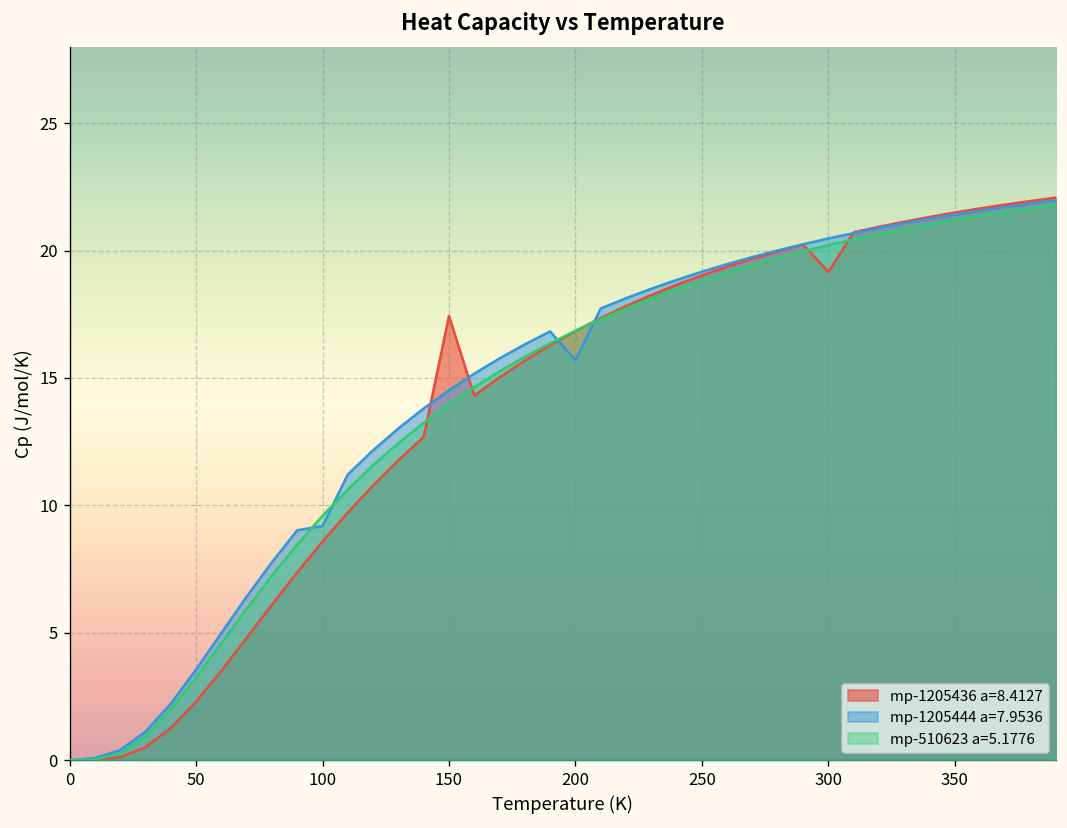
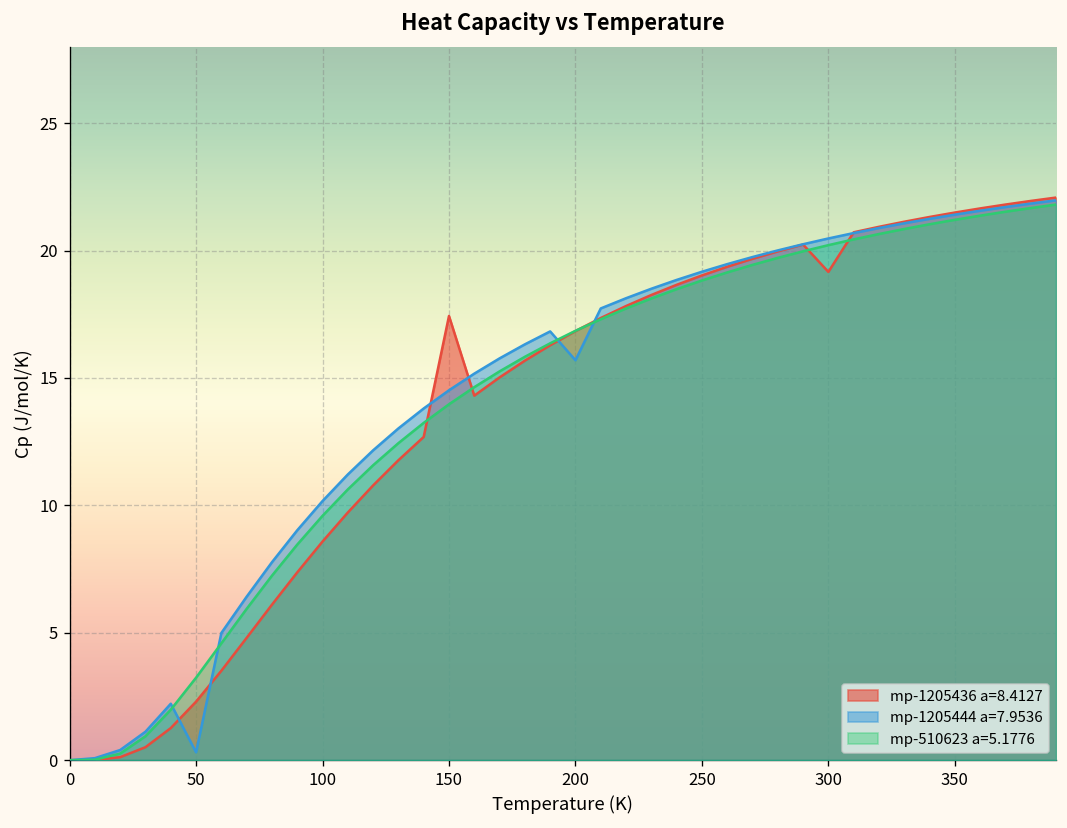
mp-1205444 a=7.9536, 50: 3.6 -> 0.3
mp-1205444 a=7.9536, 100: 9.2 -> 10.2
